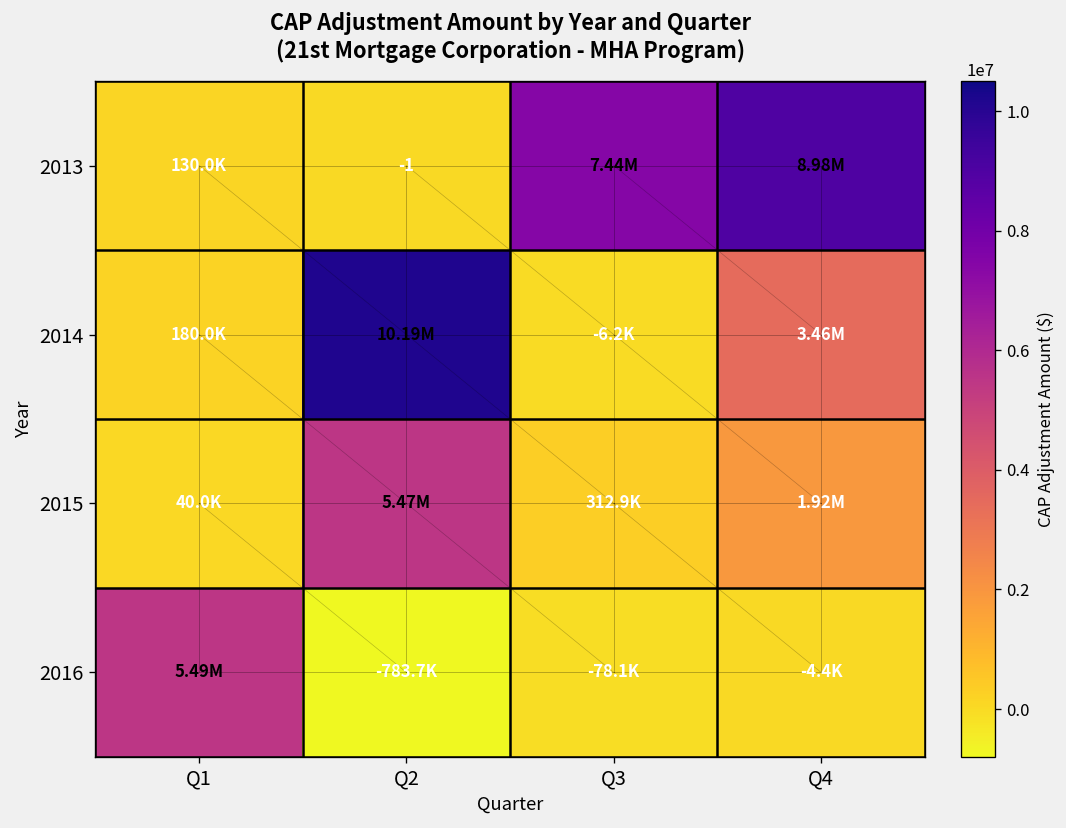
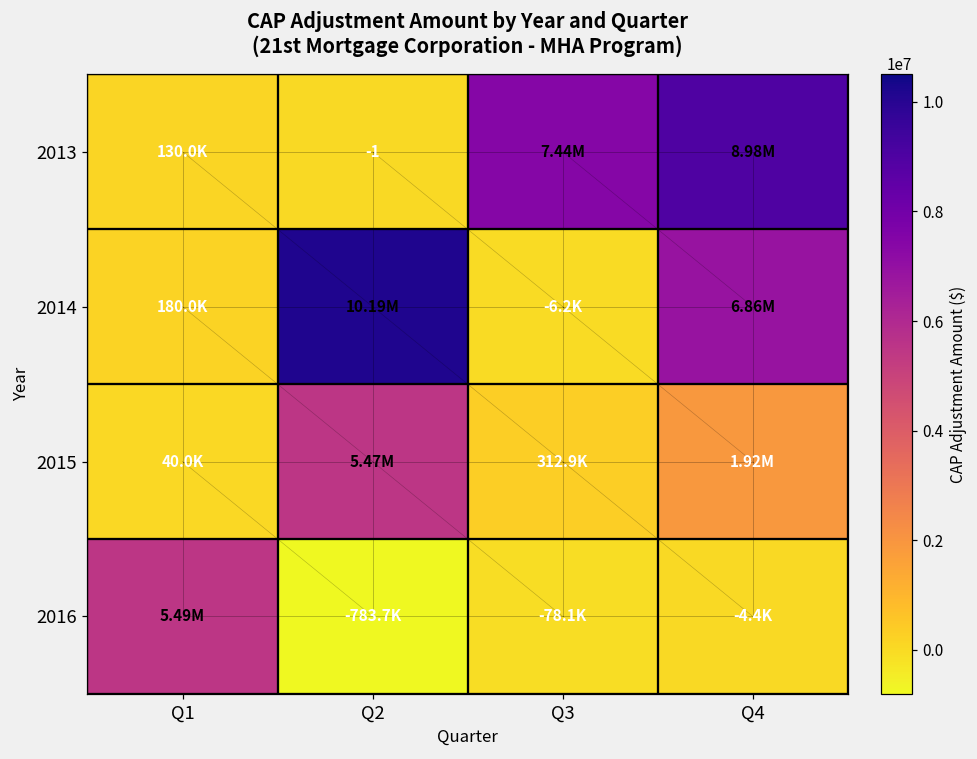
2014, Q4: 3.46M -> 6.86M
